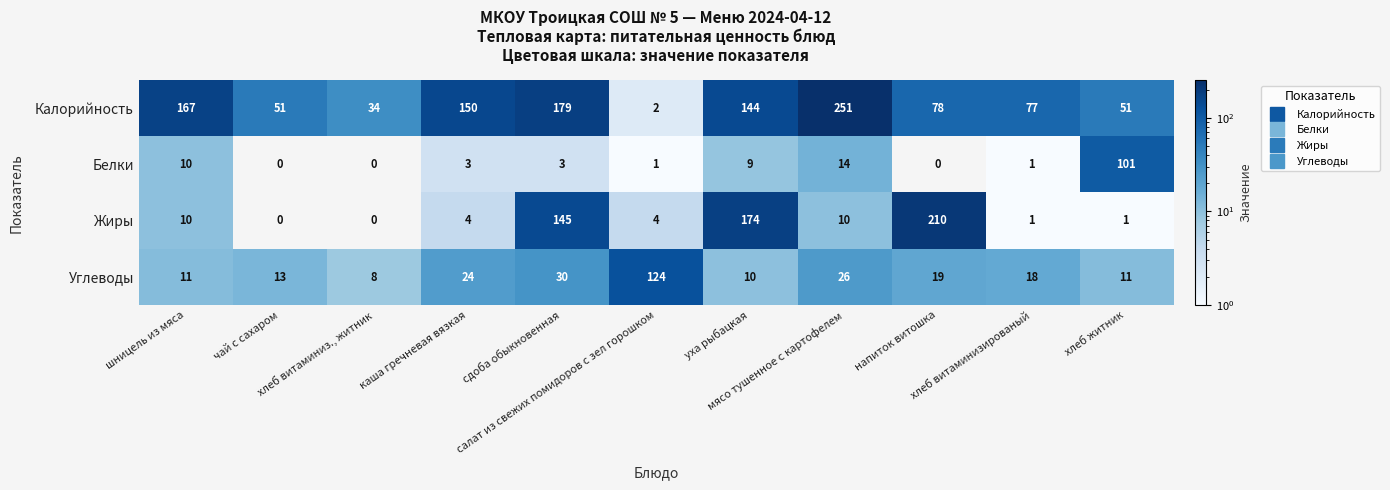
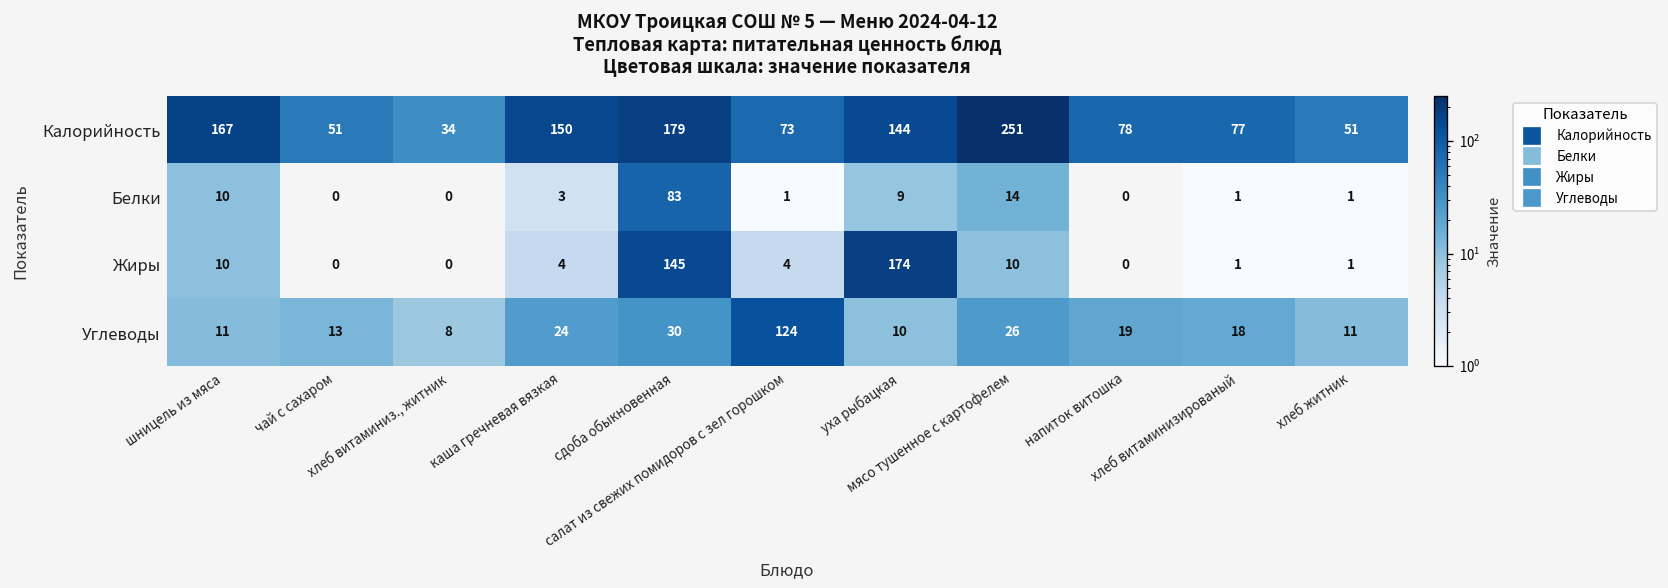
Калорийность, салат из свежих помидоров с зел горошком: 2 -> 73
Белки, сдоба обыкновенная: 3 -> 83
Белки, хлеб житник: 101 -> 1
Жиры, напиток витошка: 210 -> 0
